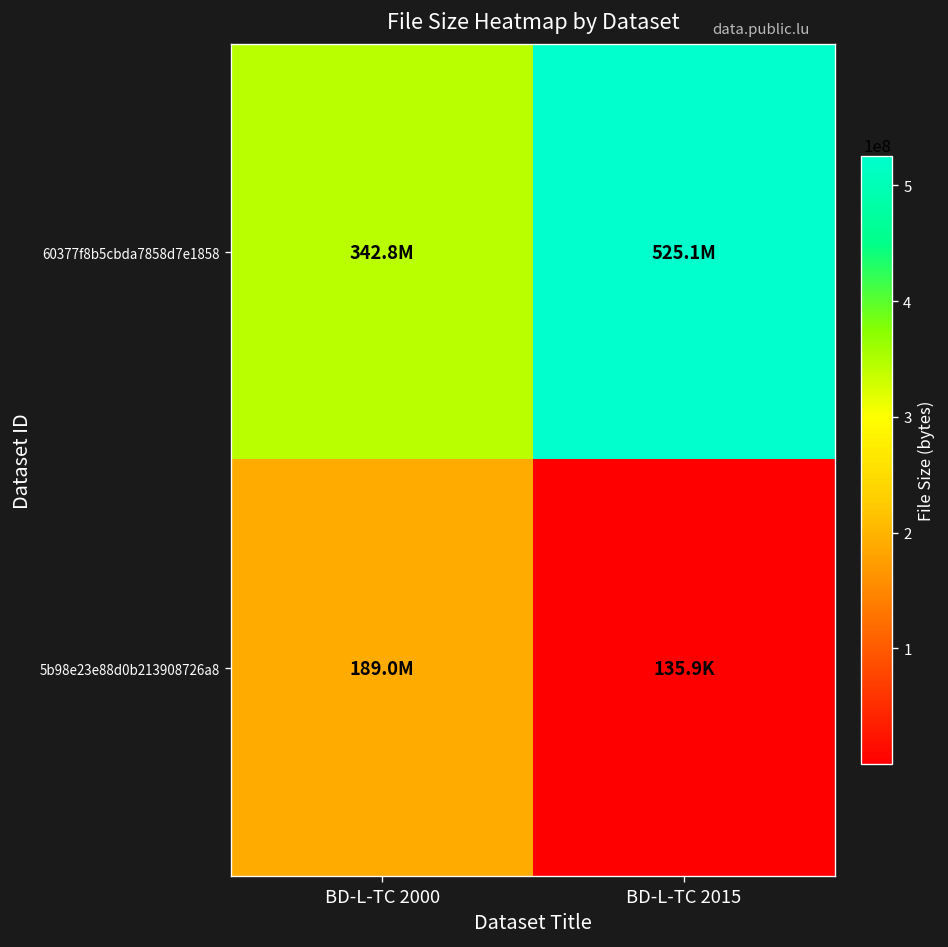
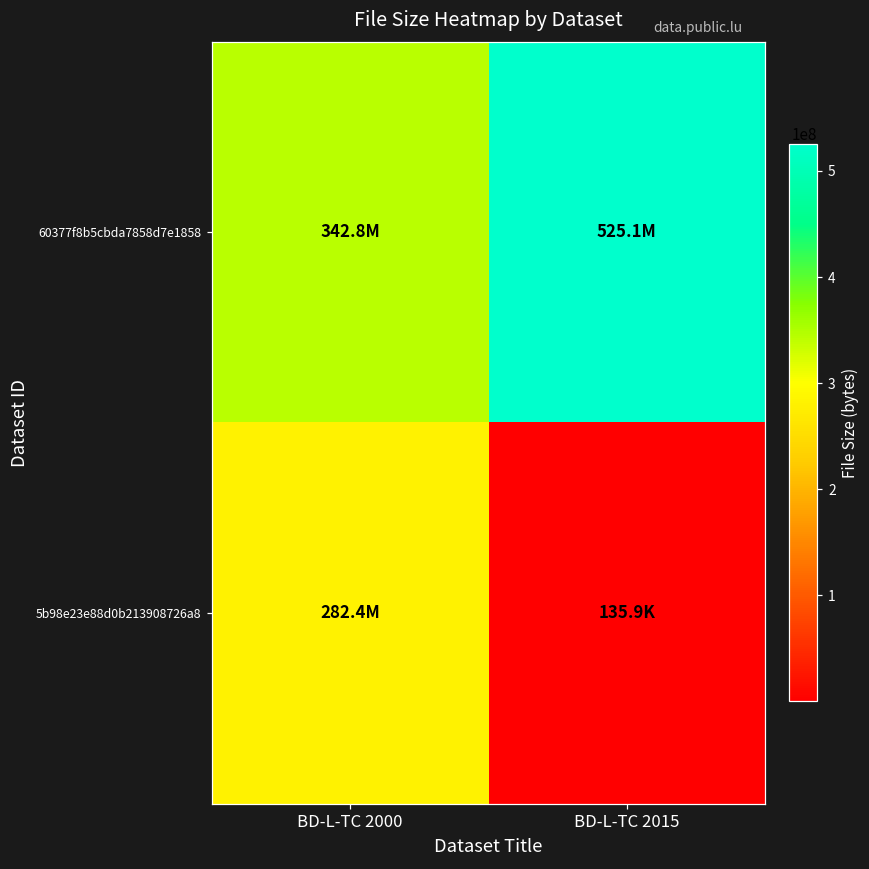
5b98e23e88d0b213908726a8, BD-L-TC 2000: 189.0M -> 282.4M
